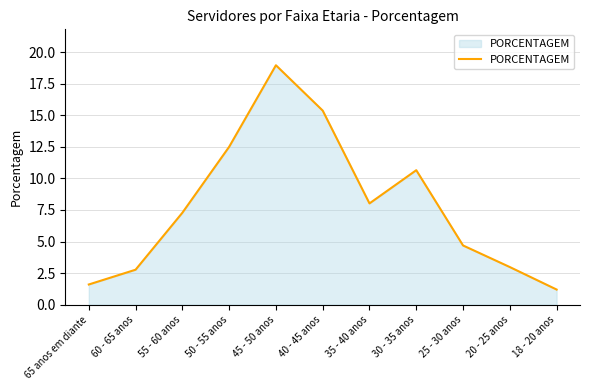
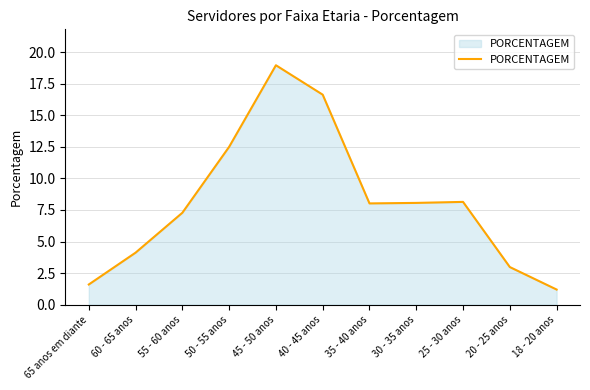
60 - 65 anos: 2.8 -> 4.1
40 - 45 anos: 15.4 -> 16.6
30 - 35 anos: 10.7 -> 8.1
25 - 30 anos: 4.7 -> 8.1
